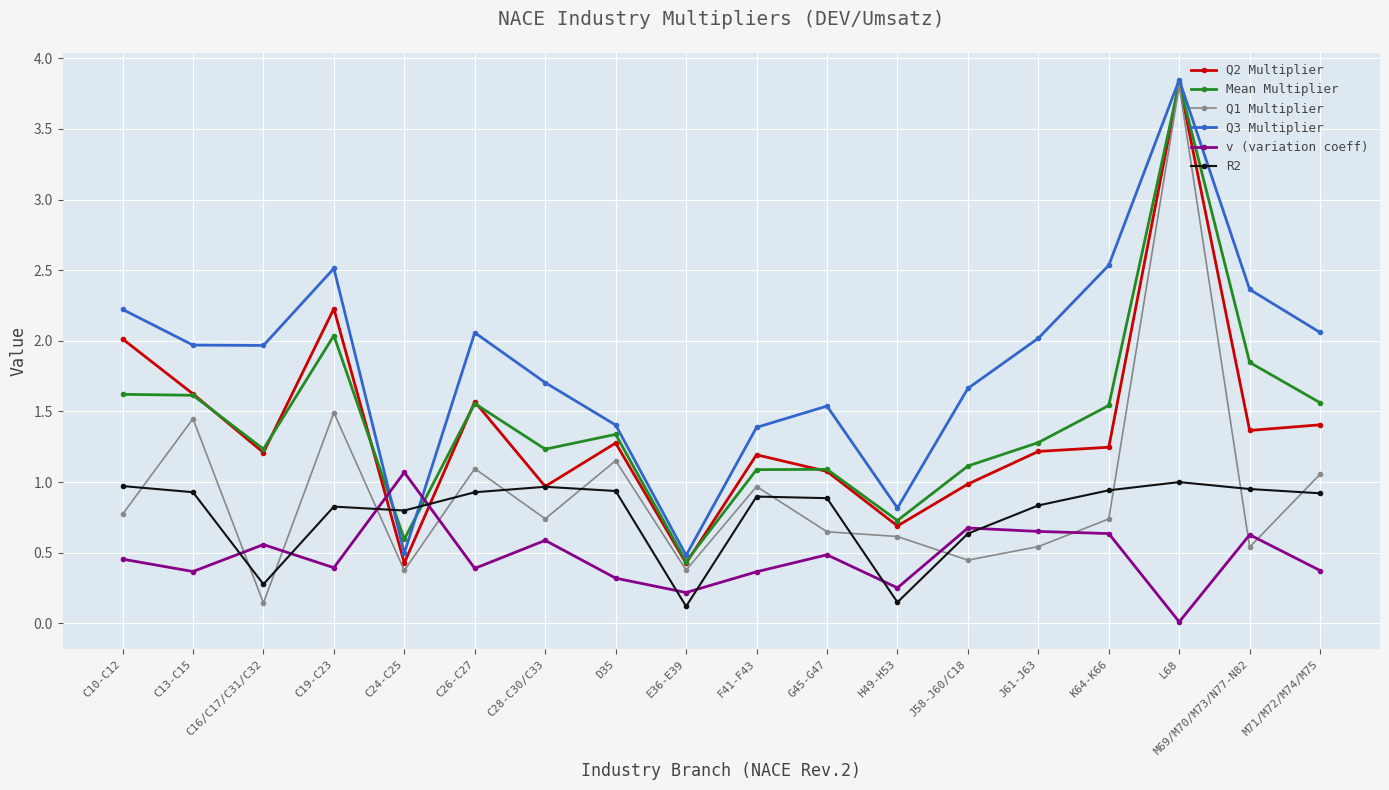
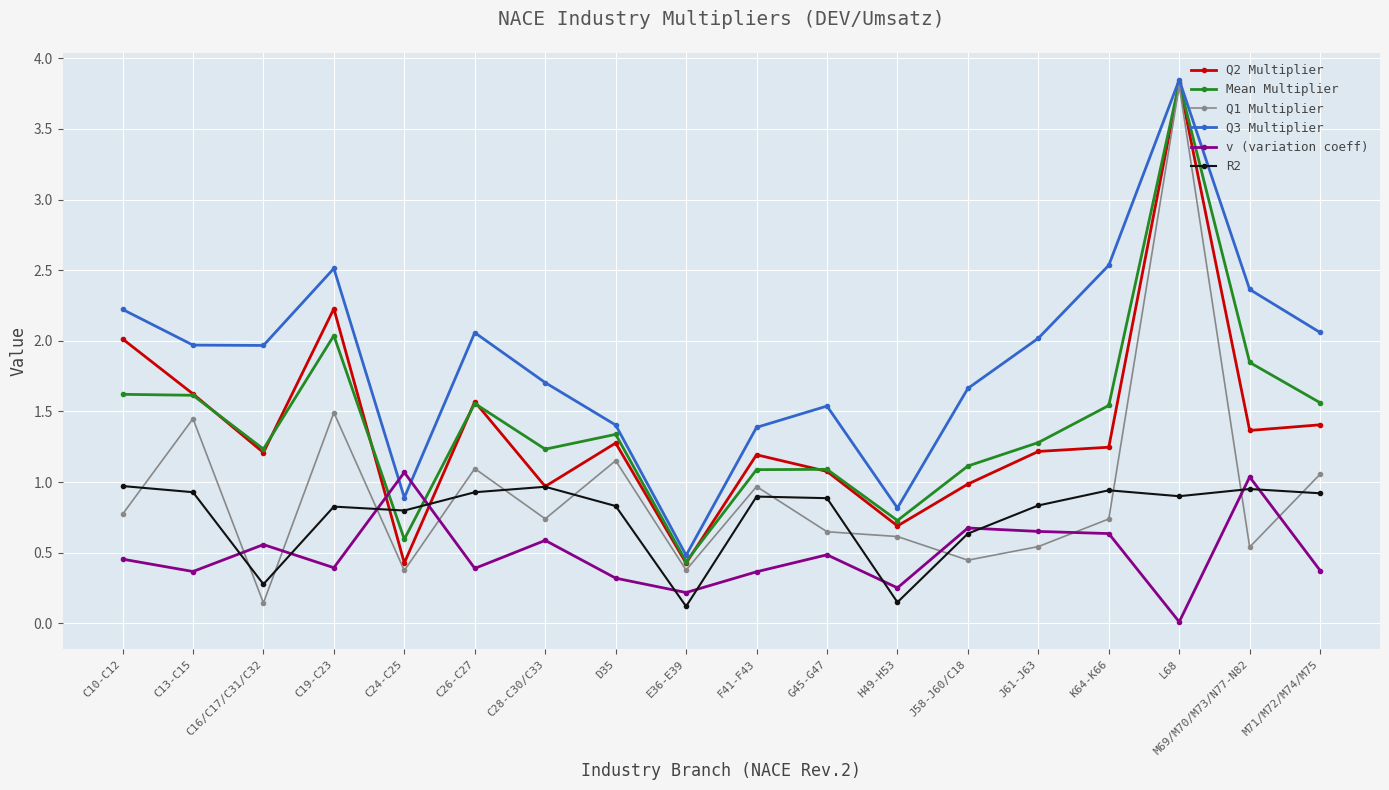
Q3 Multiplier, C24-C25: 0.50 -> 0.89
R2, D35: 0.94 -> 0.83
R2, L68: 1.0 -> 0.9
v (variation coeff), M69/M70/M73/N77-N82: 0.63 -> 1.04
